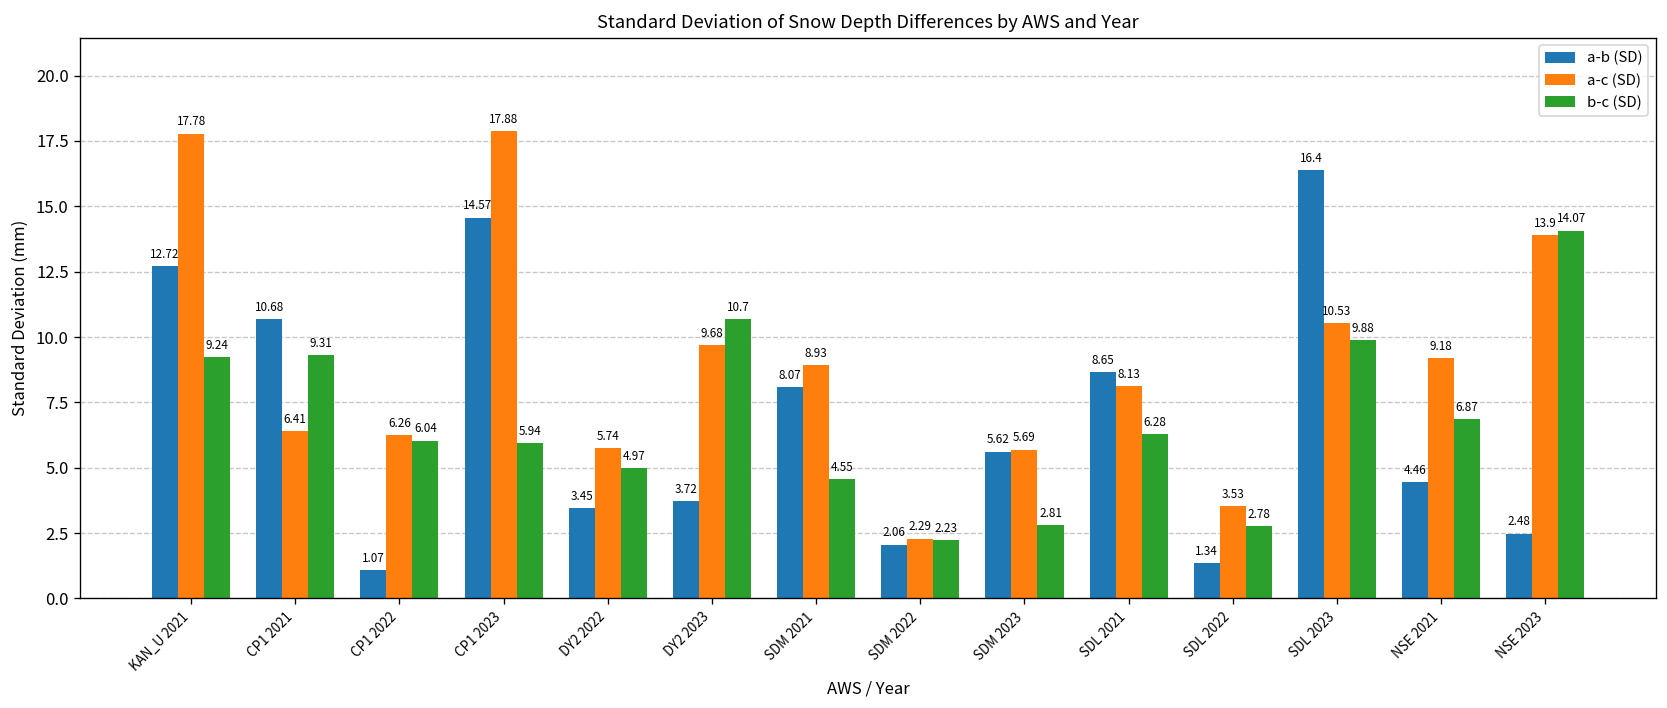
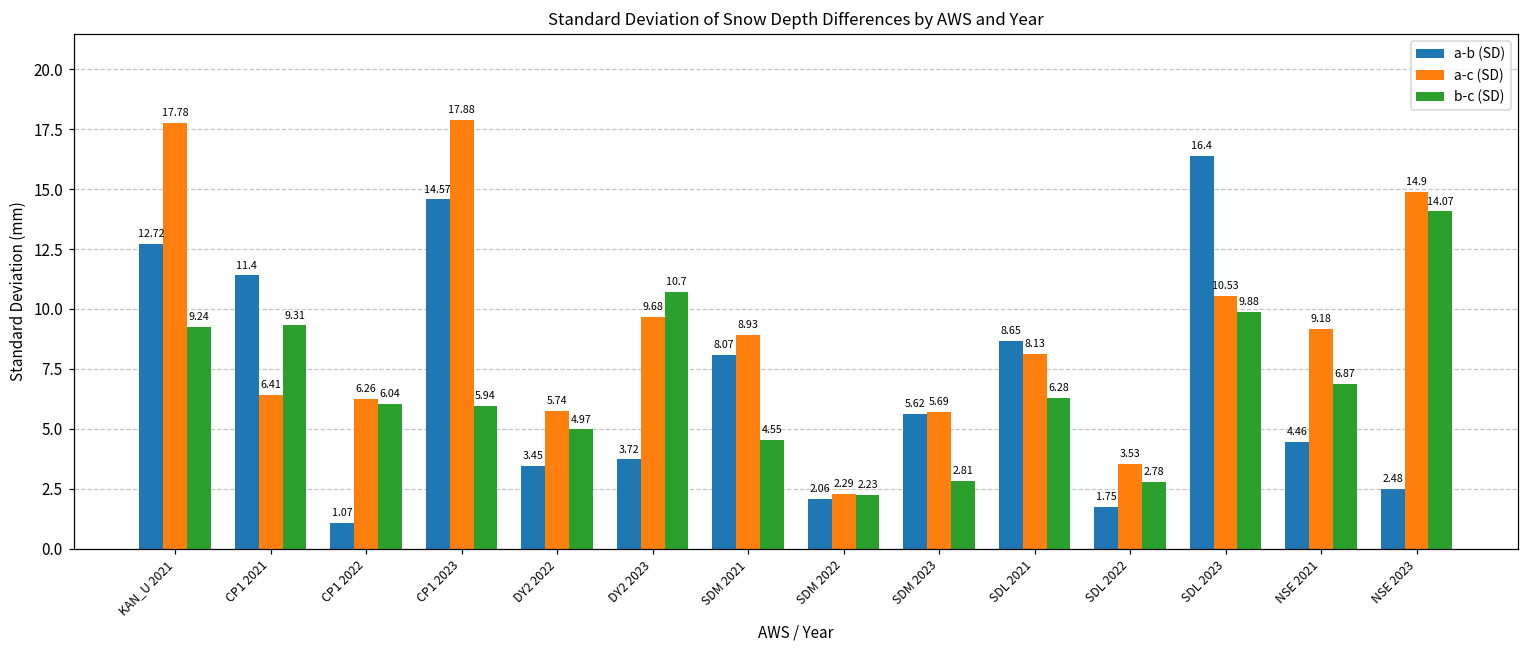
a-b (SD), CP1 2021: 10.68 -> 11.4
a-b (SD), SDL 2022: 1.34 -> 1.75
a-c (SD), NSE 2023: 13.9 -> 14.9
